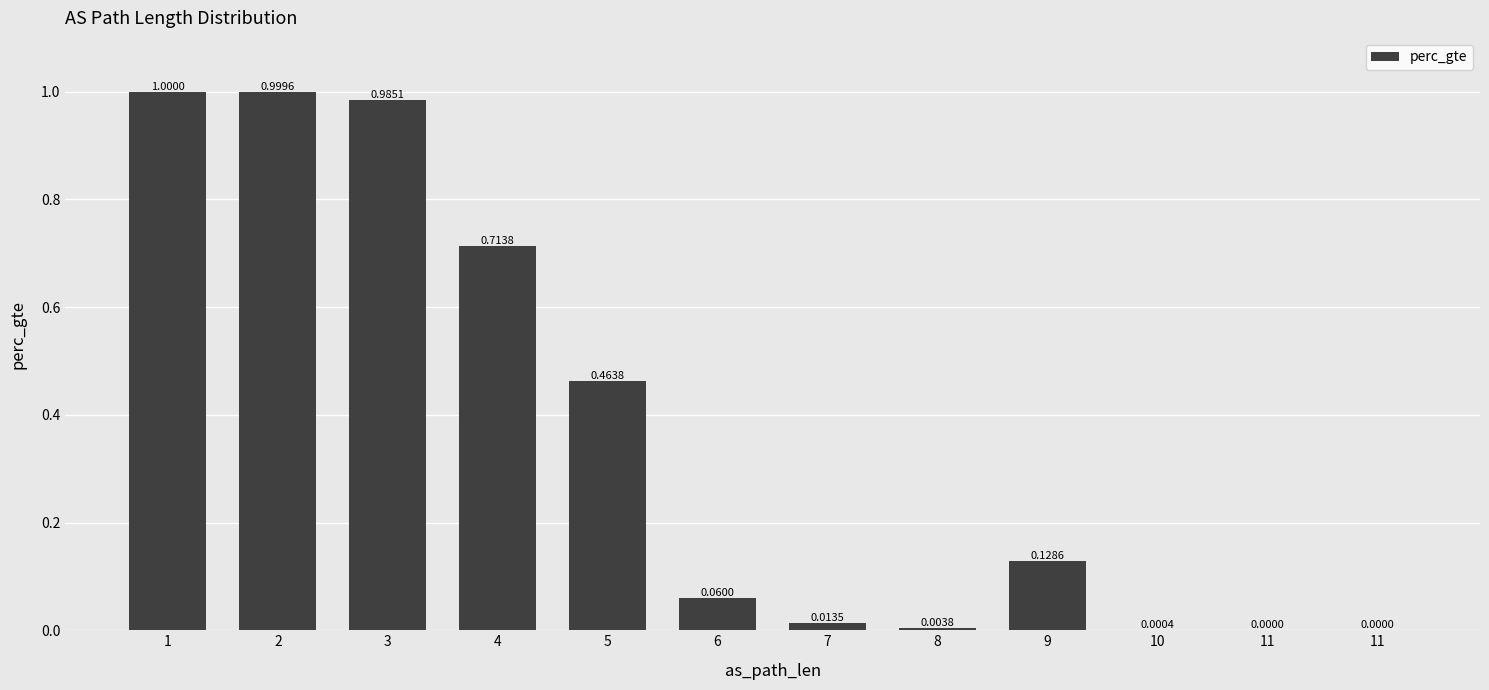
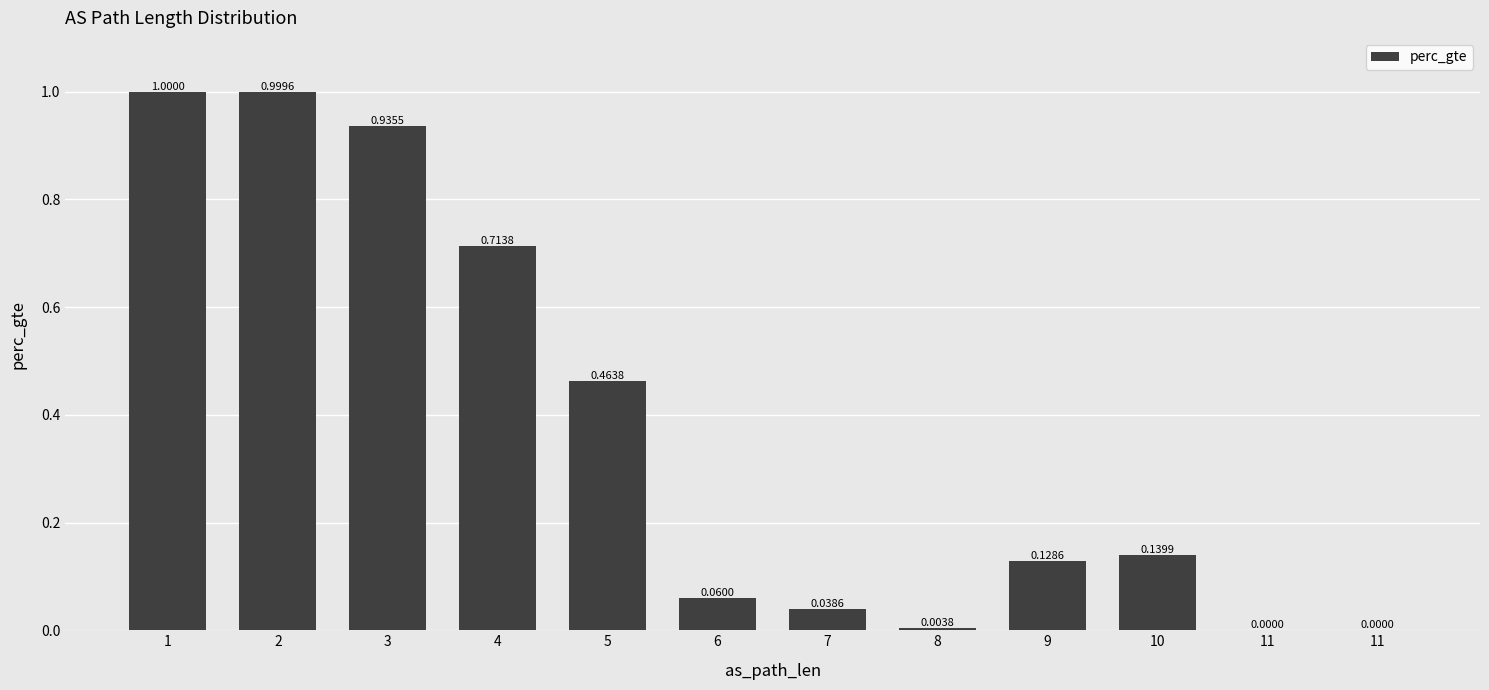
3: 0.9851 -> 0.9355
7: 0.0135 -> 0.0386
10: 0.0004 -> 0.1399
